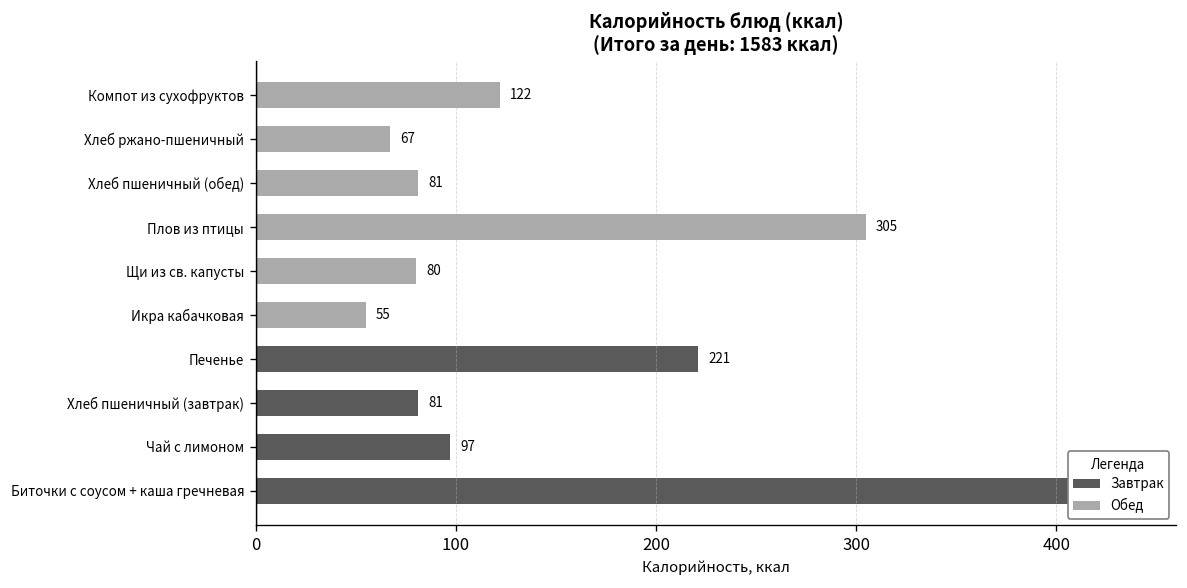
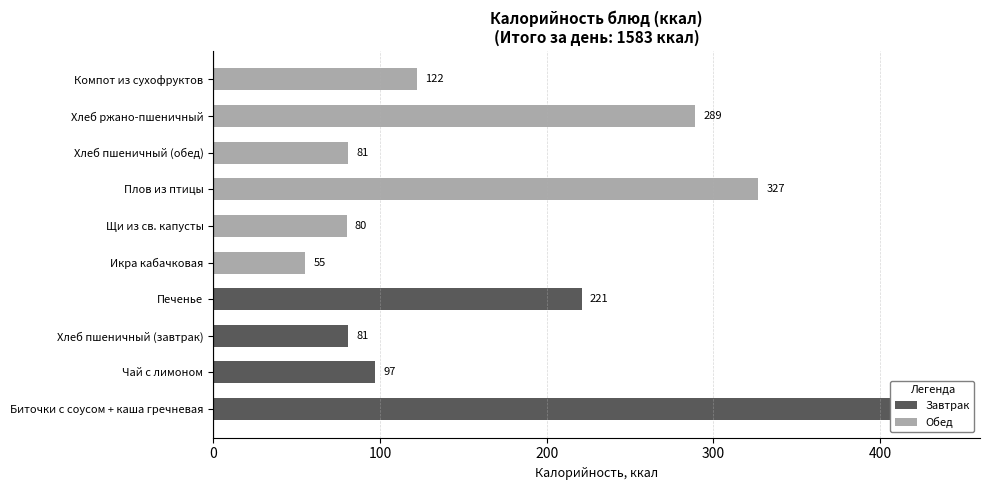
Обед, Хлеб ржано-пшеничный: 67 -> 289
Обед, Плов из птицы: 305 -> 327
